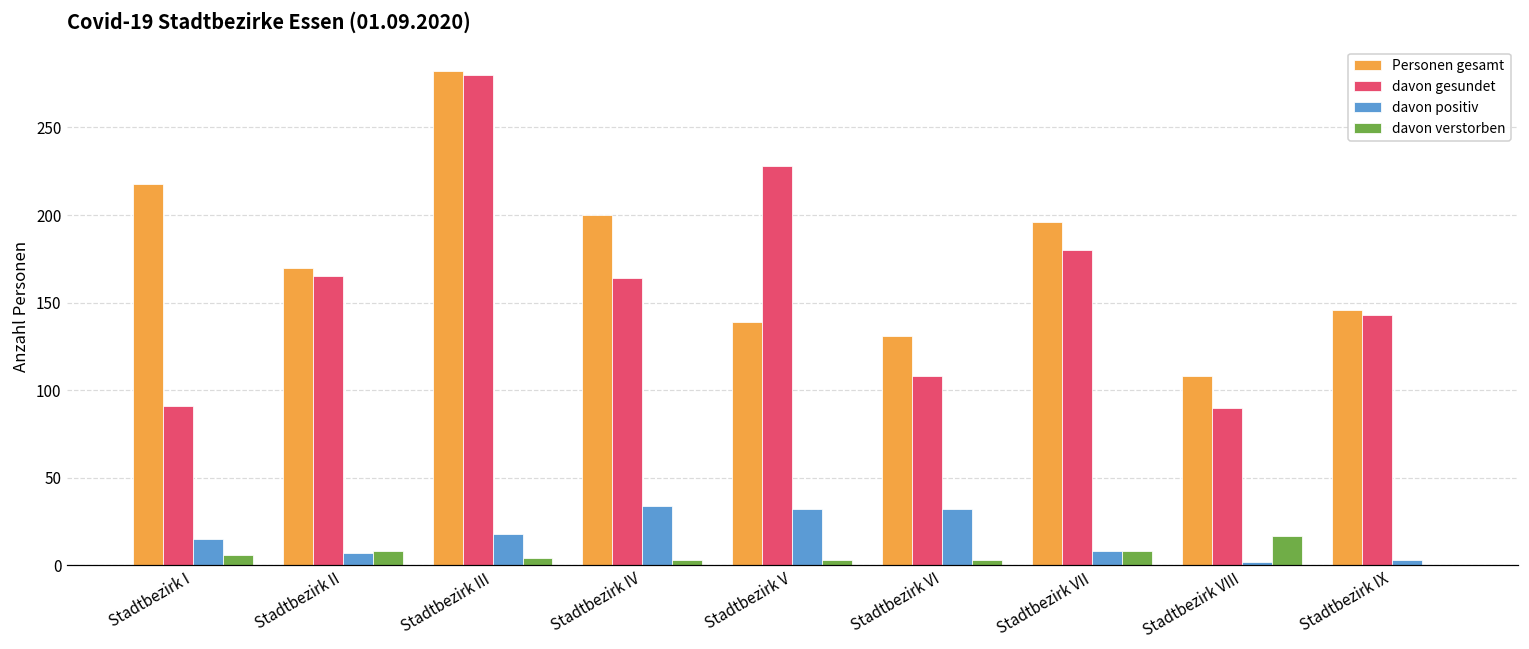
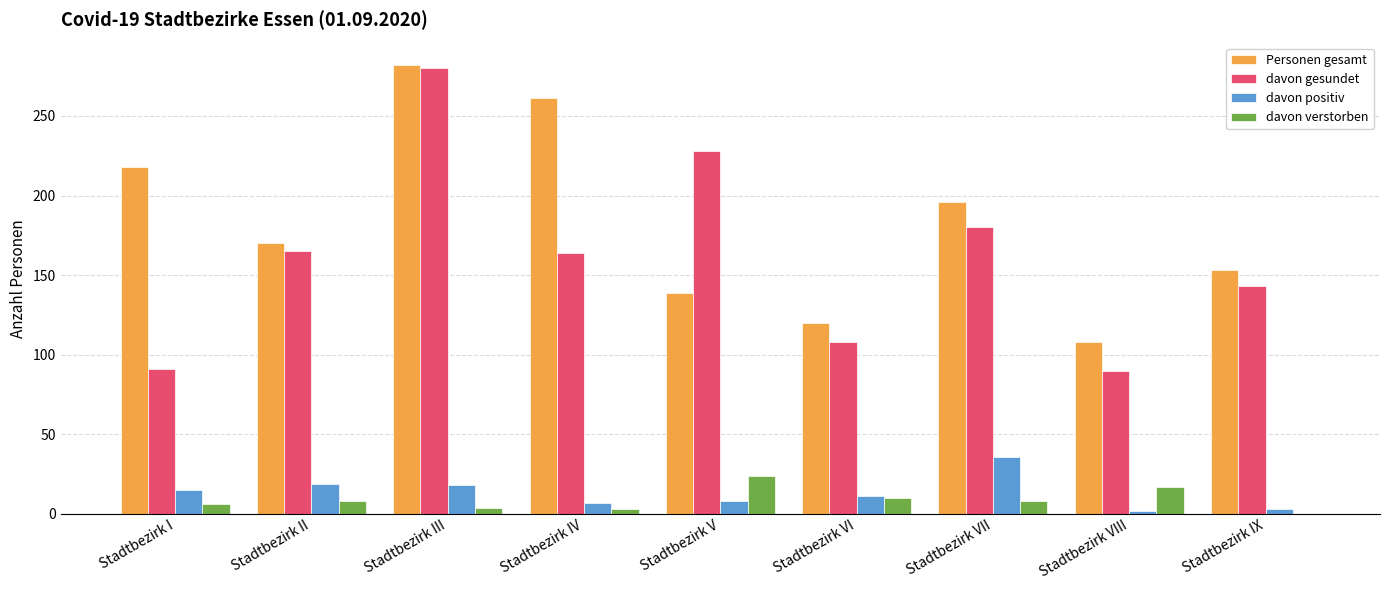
davon positiv, Stadtbezirk II: 7 -> 19
Personen gesamt, Stadtbezirk IV: 200 -> 261
davon positiv, Stadtbezirk IV: 34 -> 7
davon positiv, Stadtbezirk V: 32 -> 8
davon verstorben, Stadtbezirk V: 3 -> 24
Personen gesamt, Stadtbezirk VI: 131 -> 120
davon positiv, Stadtbezirk VI: 32 -> 11
davon verstorben, Stadtbezirk VI: 3 -> 10
davon positiv, Stadtbezirk VII: 8 -> 36
Personen gesamt, Stadtbezirk IX: 146 -> 153
